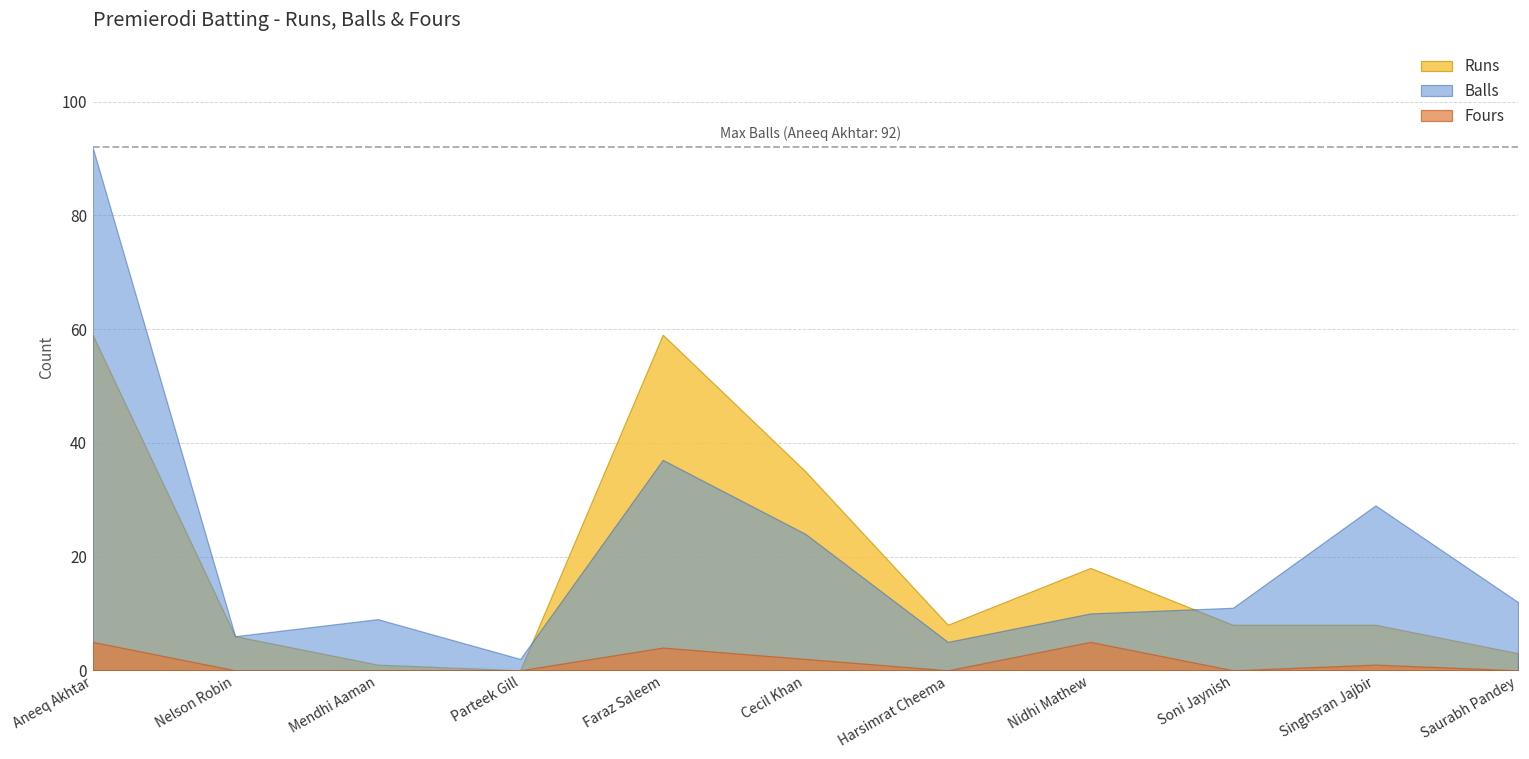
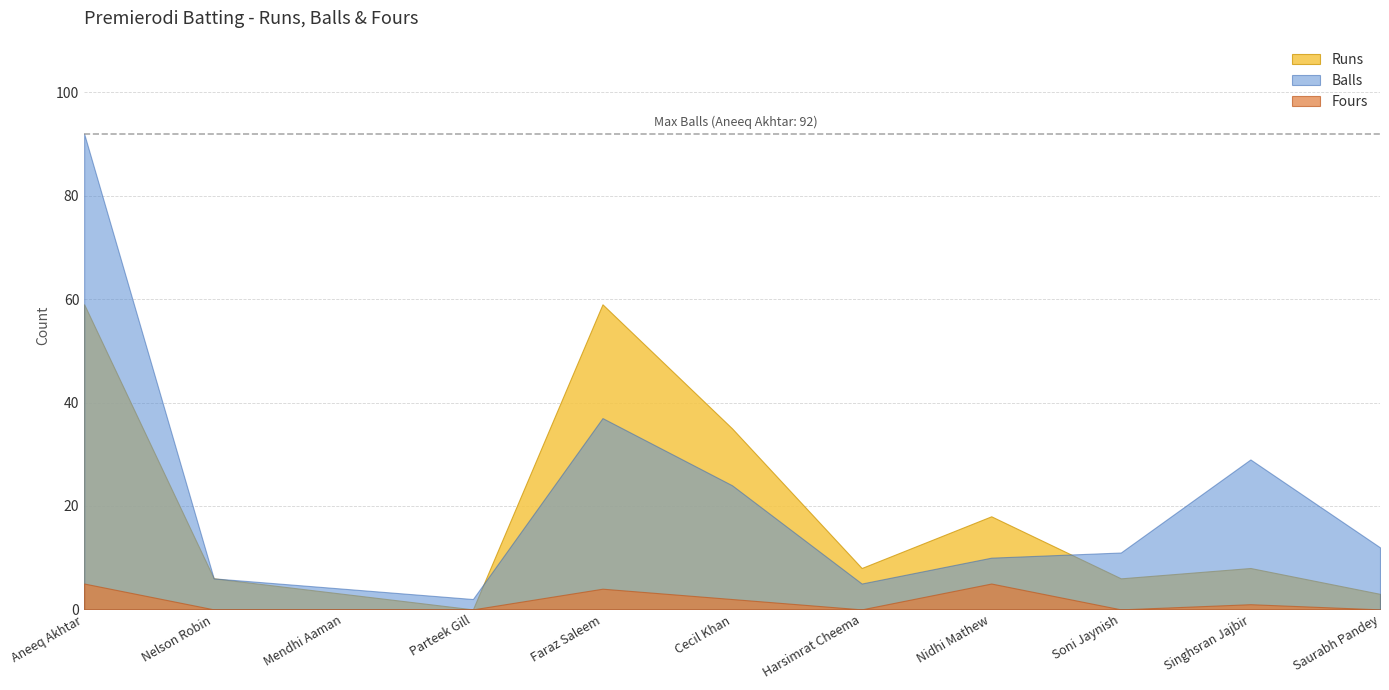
Runs, Mendhi Aaman: 1 -> 3
Balls, Mendhi Aaman: 9 -> 4
Runs, Soni Jaynish: 8 -> 6
